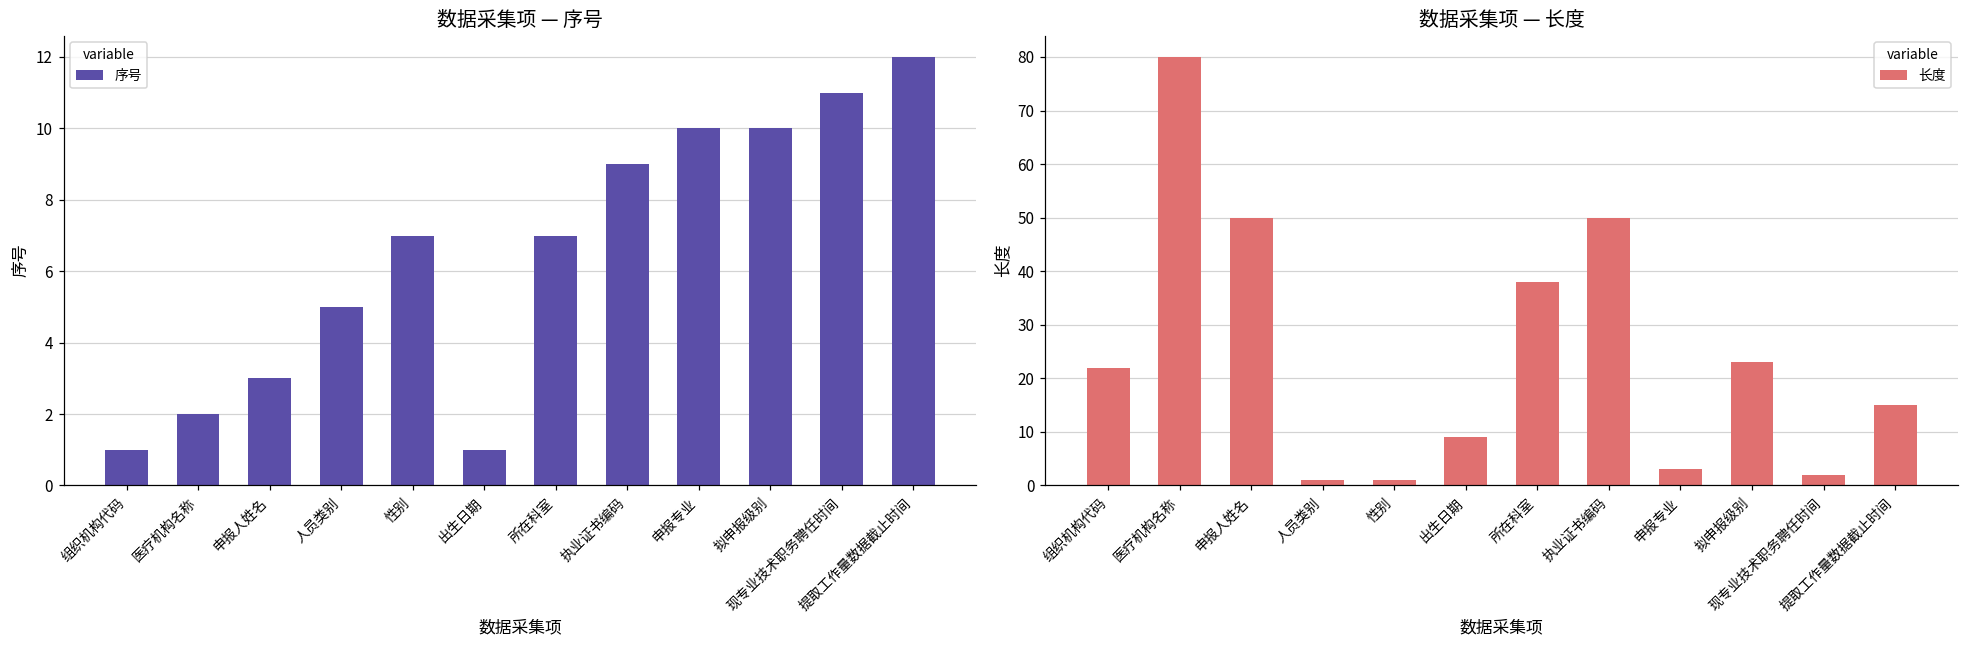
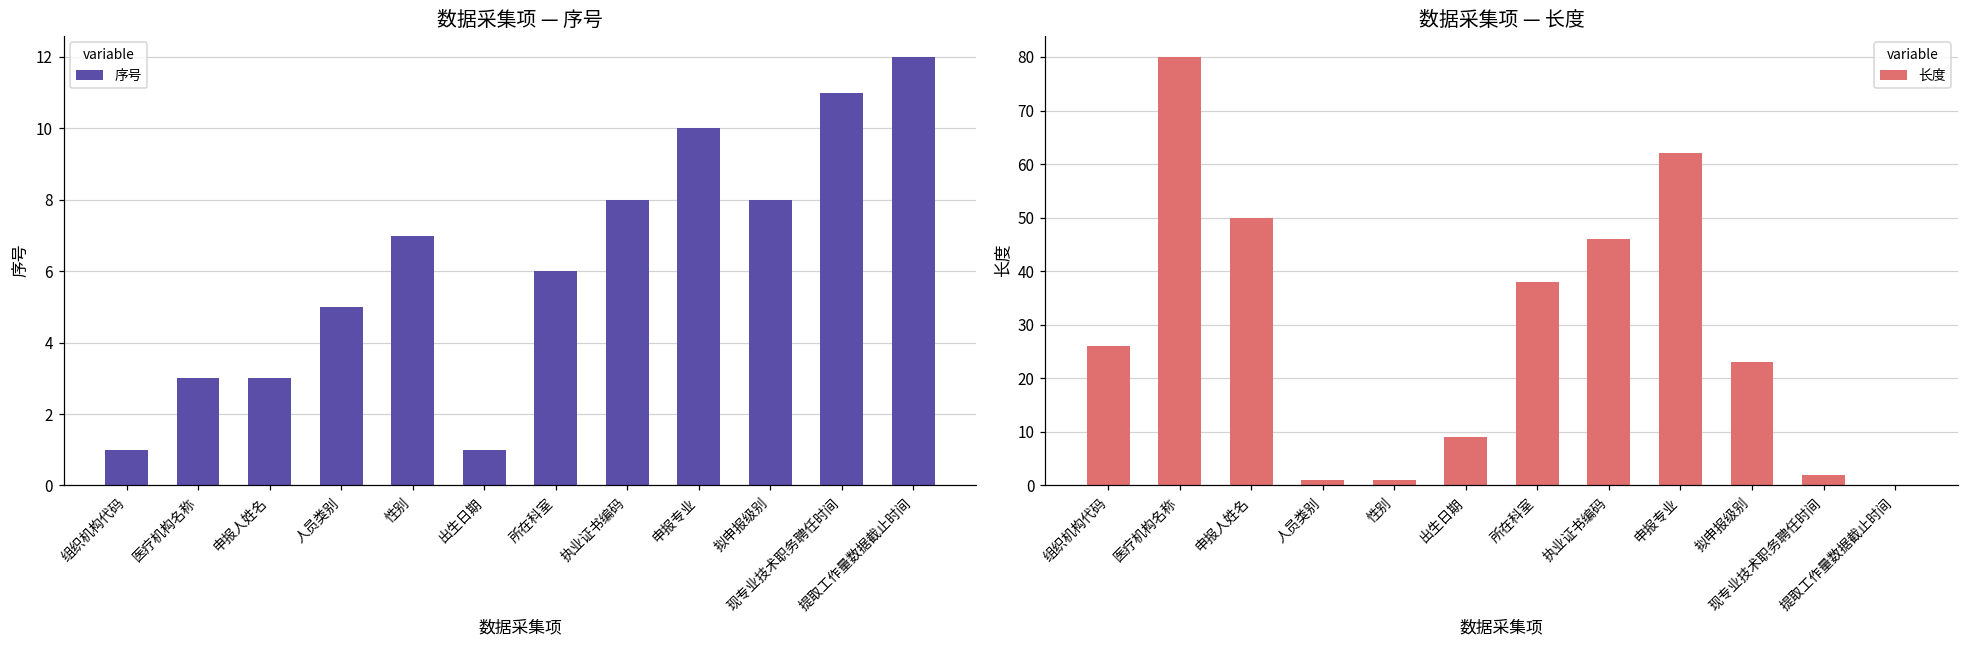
数据采集项 — 序号, 医疗机构名称: 2 -> 3
数据采集项 — 序号, 所在科室: 7 -> 6
数据采集项 — 序号, 执业证书编码: 9 -> 8
数据采集项 — 序号, 拟申报级别: 10 -> 8
数据采集项 — 长度, 组织机构代码: 22 -> 26
数据采集项 — 长度, 执业证书编码: 50 -> 46
数据采集项 — 长度, 申报专业: 3 -> 62
数据采集项 — 长度, 提取工作量数据截止时间: 15 -> 0
